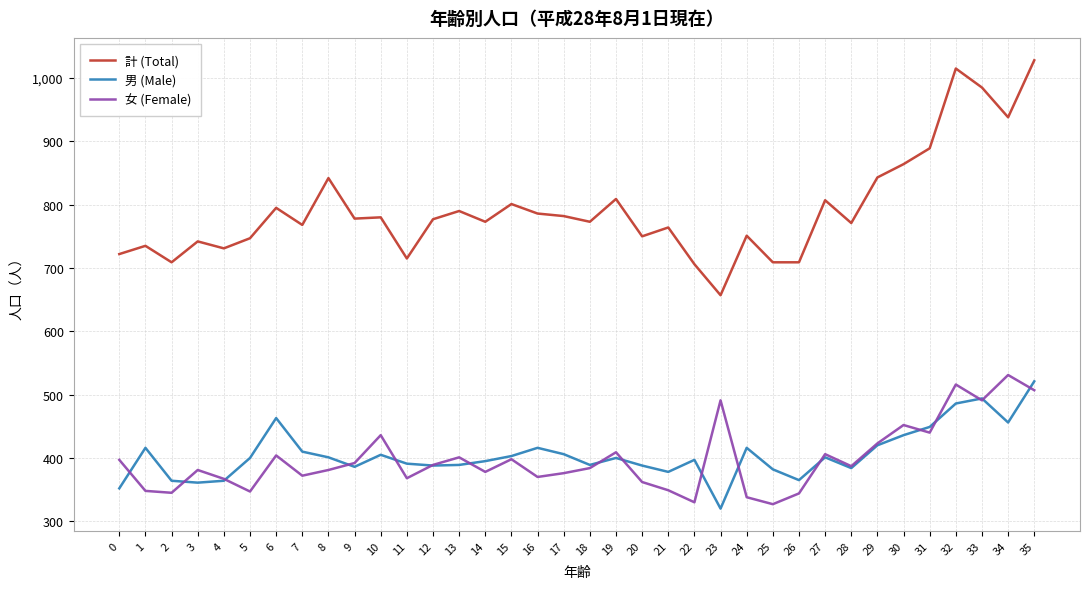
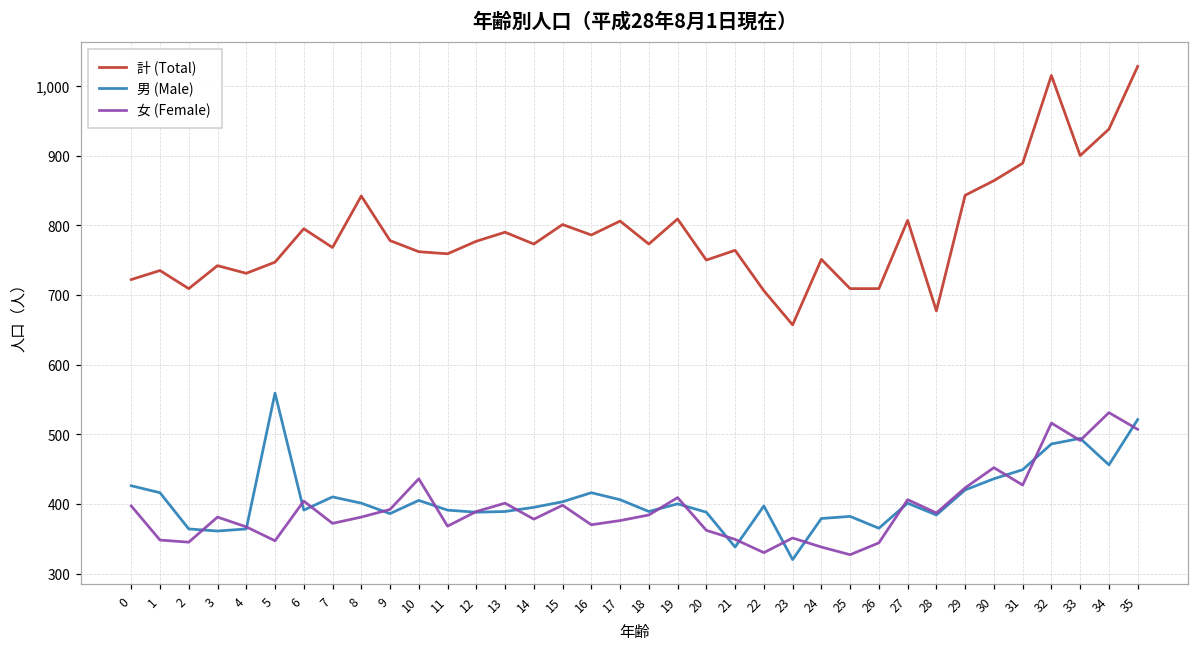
男 (Male), 0: 350 -> 430
男 (Male), 5: 400 -> 560
男 (Male), 6: 460 -> 390
計 (Total), 10: 780 -> 760
計 (Total), 11: 720 -> 760
計 (Total), 17: 780 -> 810
男 (Male), 21: 380 -> 340
女 (Female), 23: 490 -> 350
男 (Male), 24: 420 -> 380
計 (Total), 28: 770 -> 680
女 (Female), 31: 440 -> 430
計 (Total), 33: 990 -> 900
